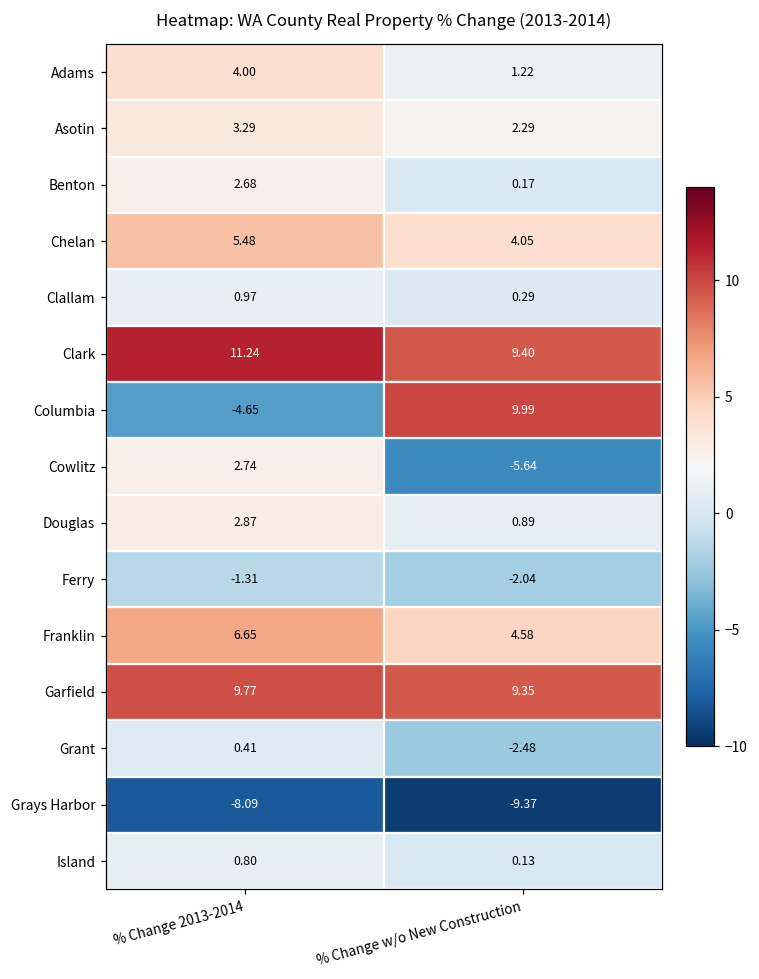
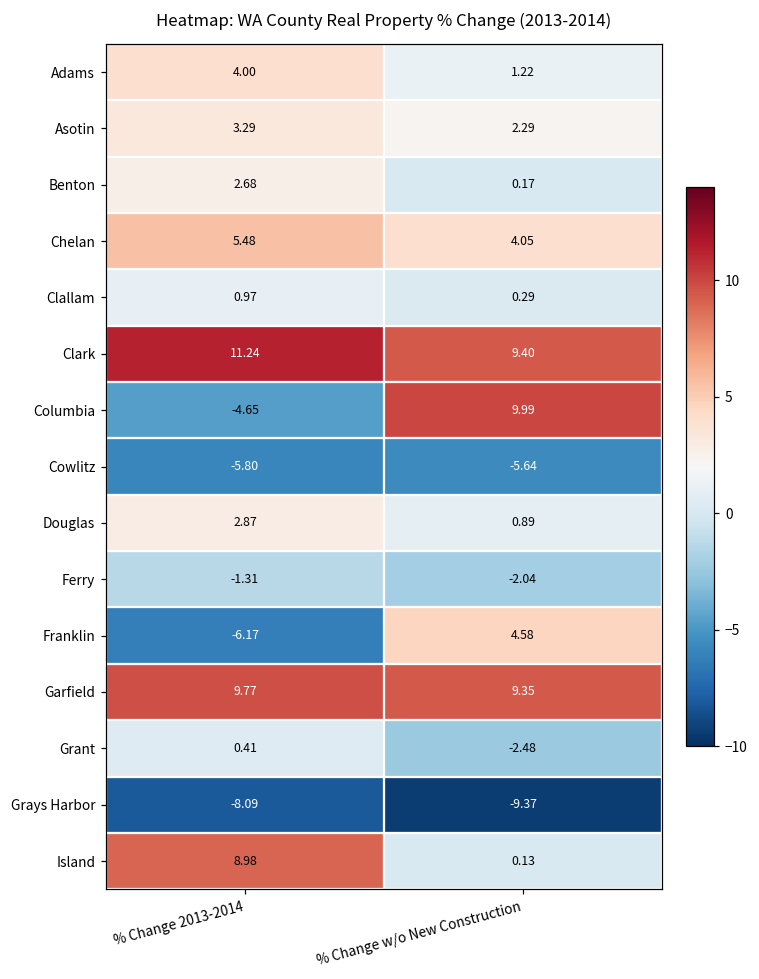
Cowlitz, % Change 2013-2014: 2.74 -> -5.80
Franklin, % Change 2013-2014: 6.65 -> -6.17
Island, % Change 2013-2014: 0.80 -> 8.98
